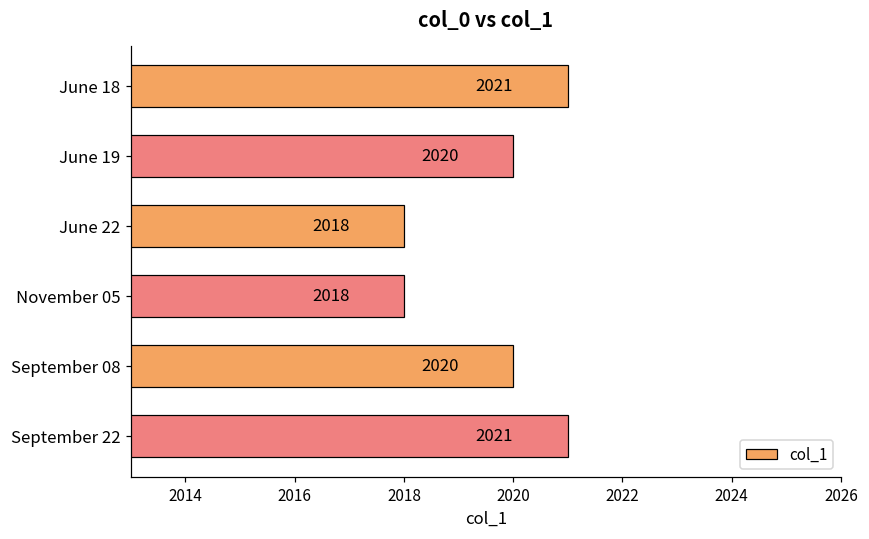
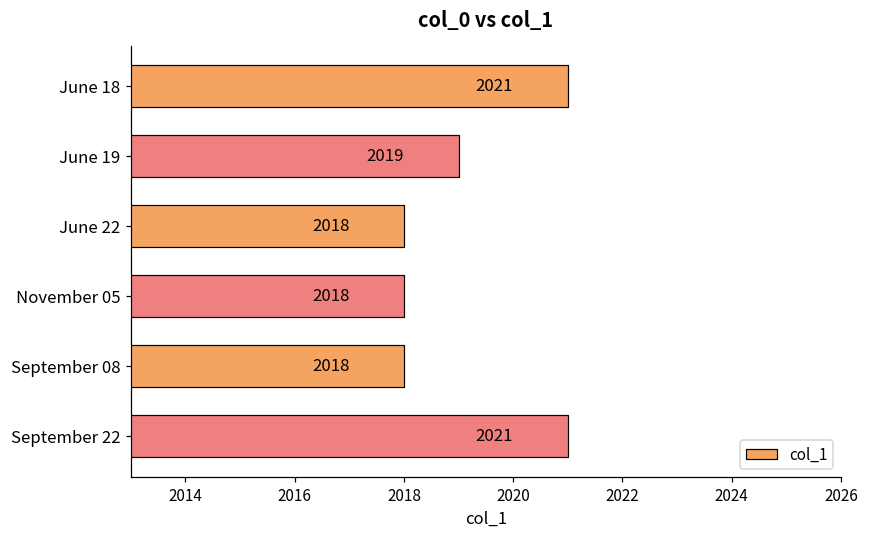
June 19: 2020 -> 2019
September 08: 2020 -> 2018
